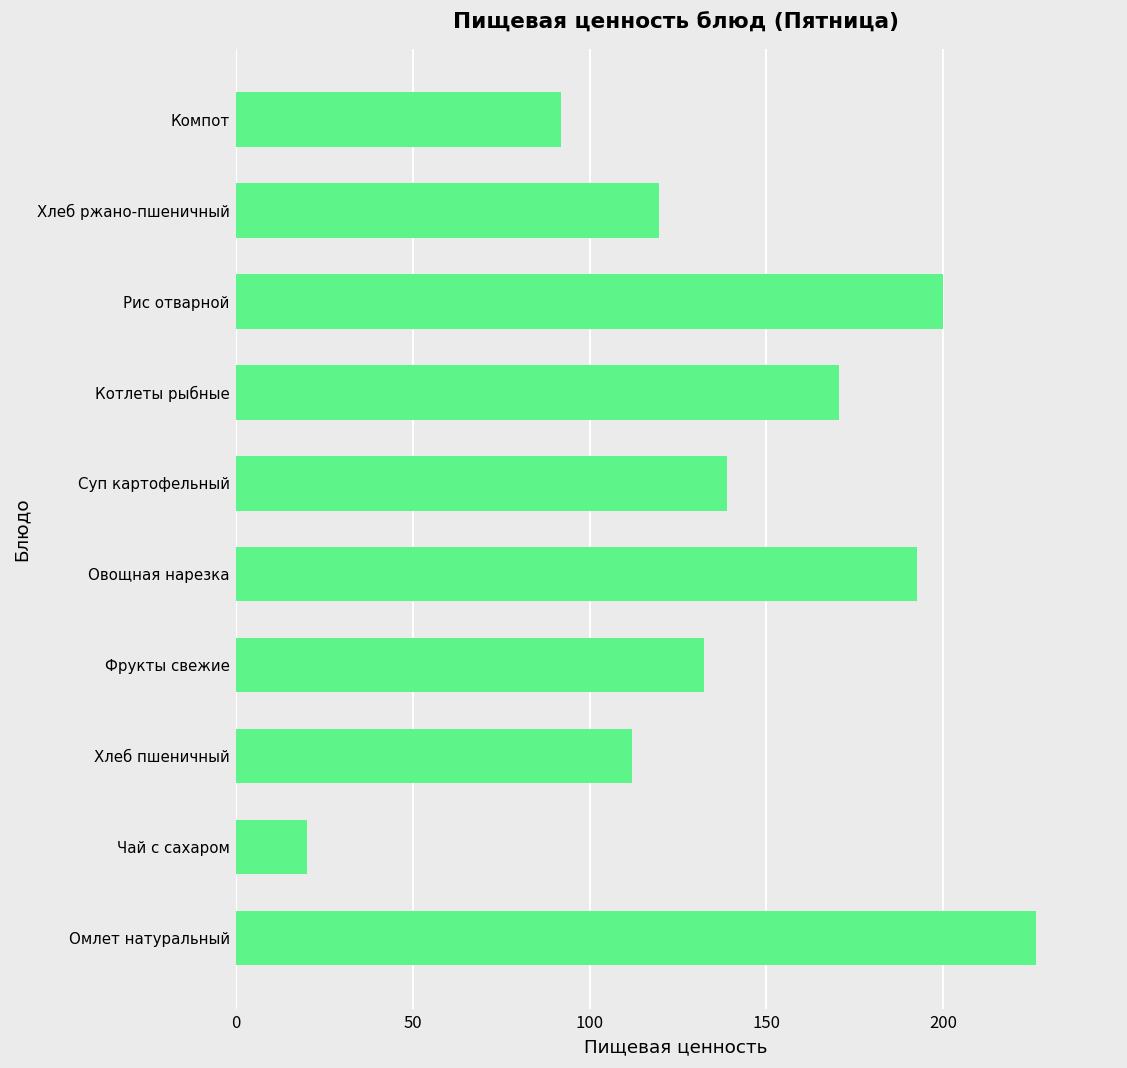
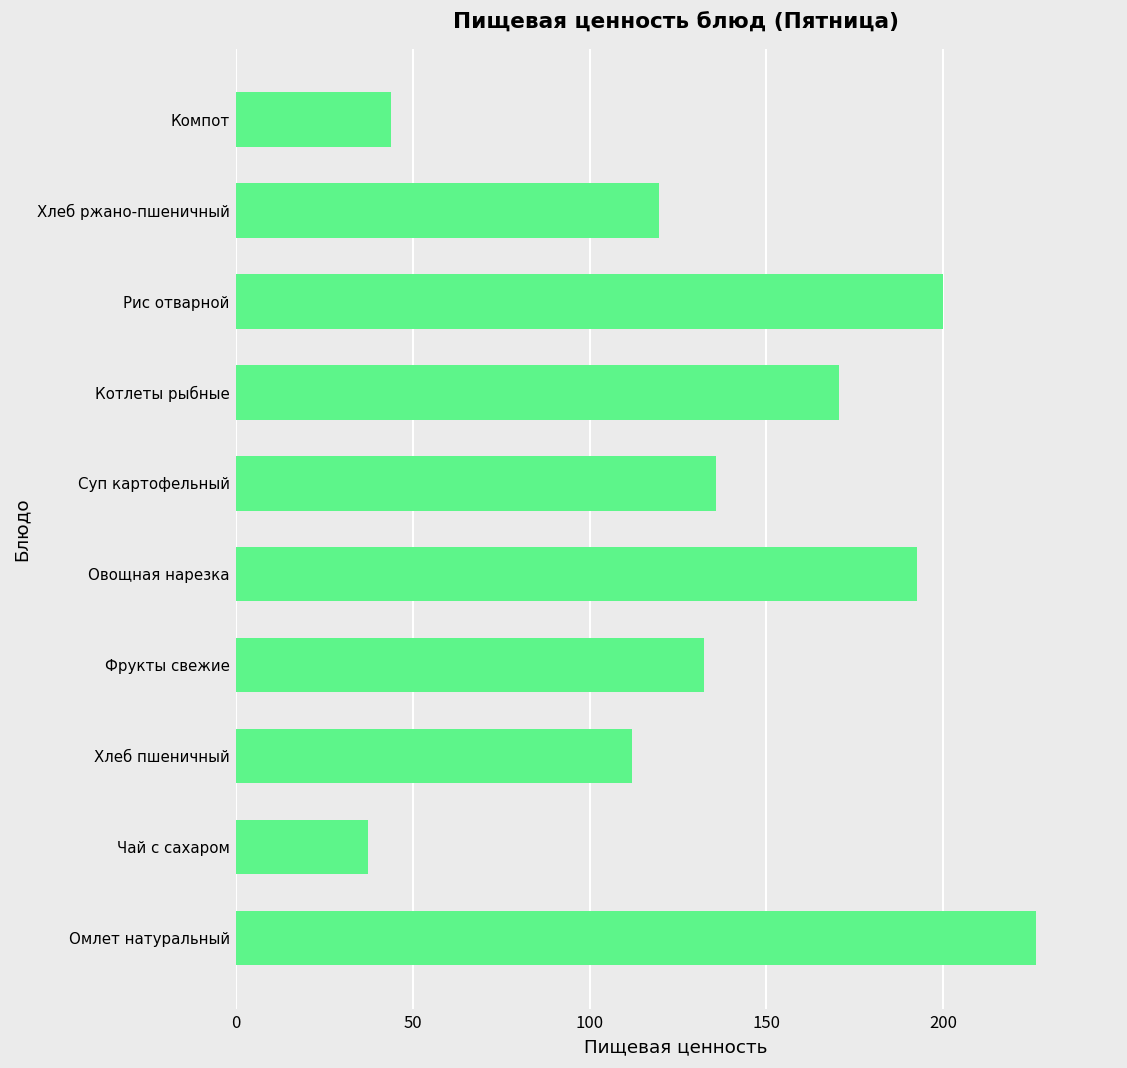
Компот: 92 -> 44
Суп картофельный: 139 -> 136
Чай с сахаром: 20 -> 37
